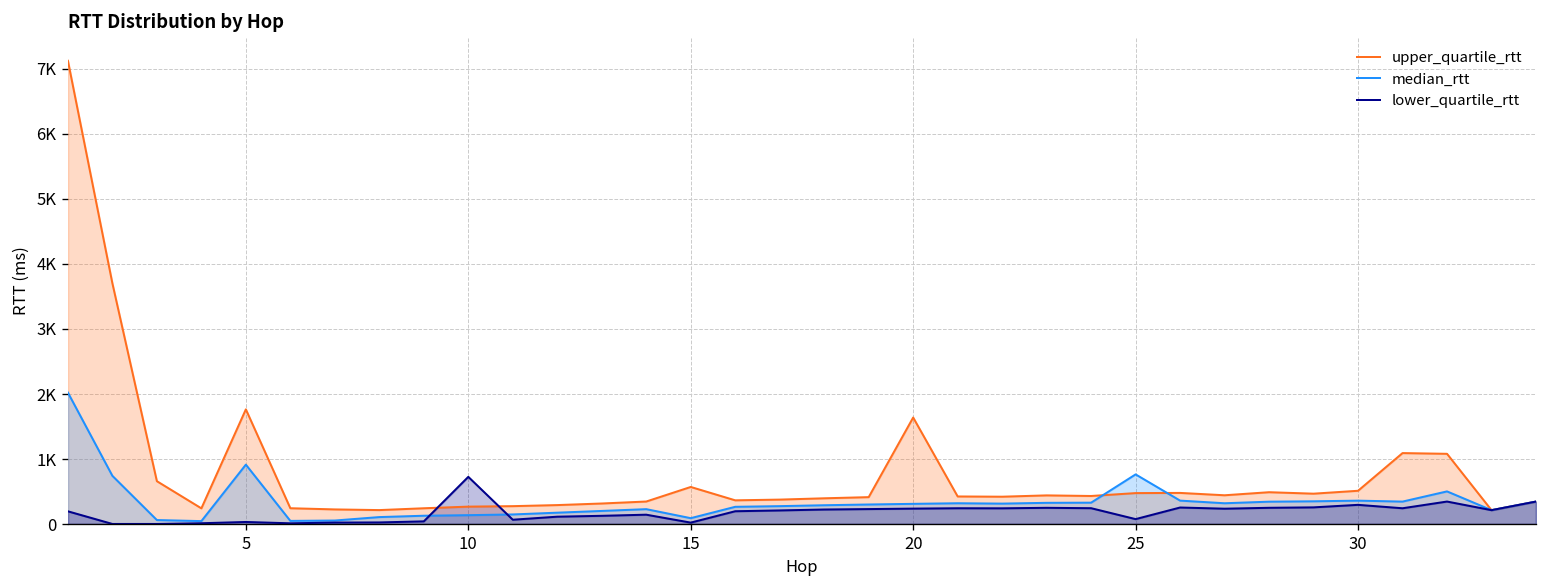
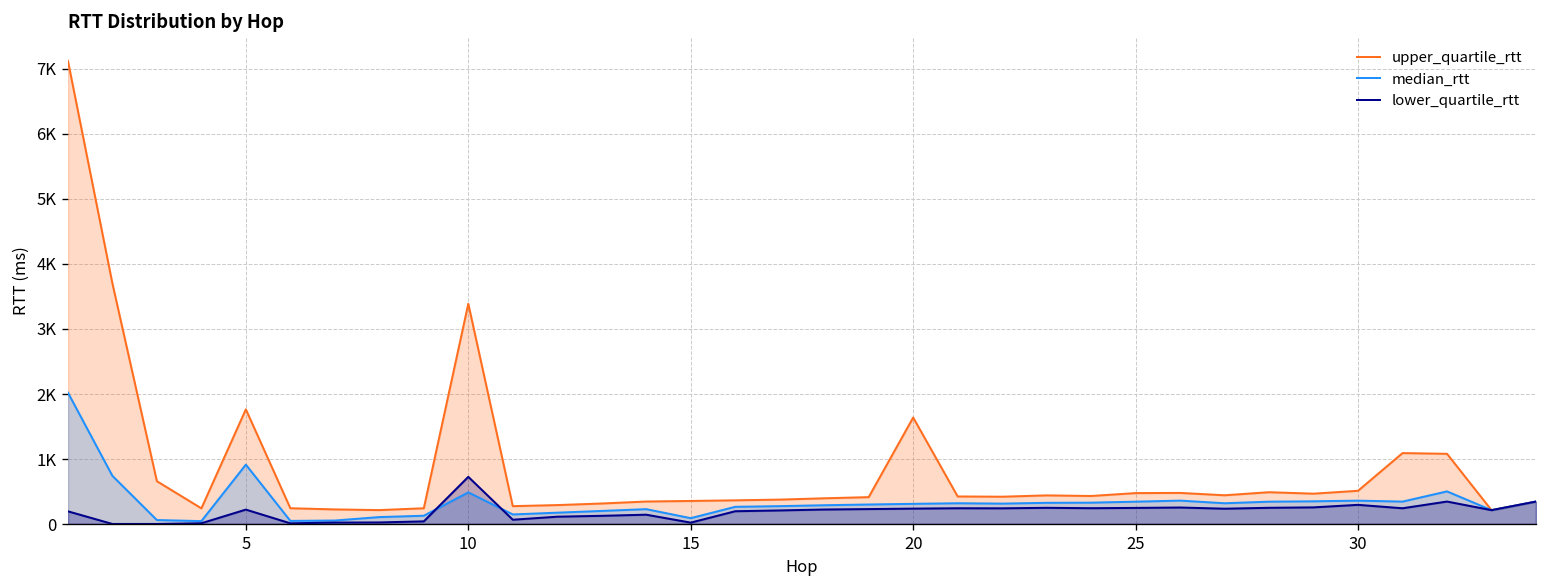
lower_quartile_rtt, 5: 0 -> 200
upper_quartile_rtt, 10: 300 -> 3400
median_rtt, 10: 100 -> 500
upper_quartile_rtt, 15: 600 -> 400
median_rtt, 25: 800 -> 300
lower_quartile_rtt, 25: 100 -> 200
